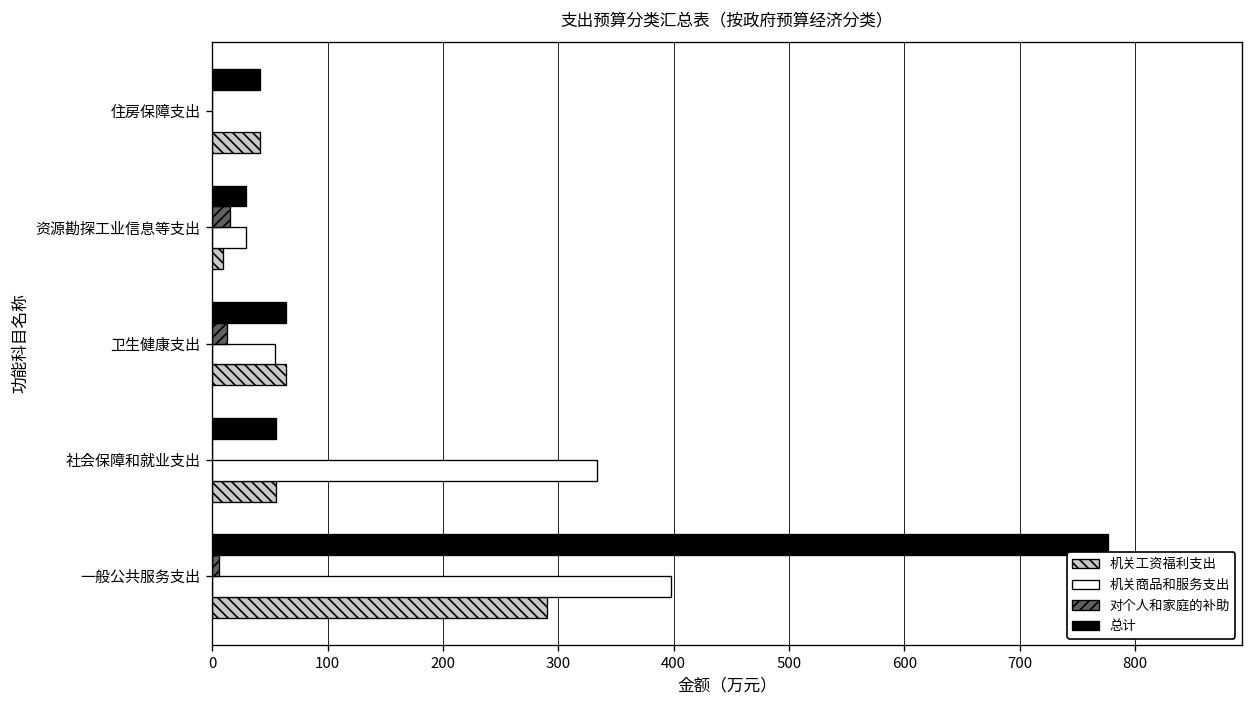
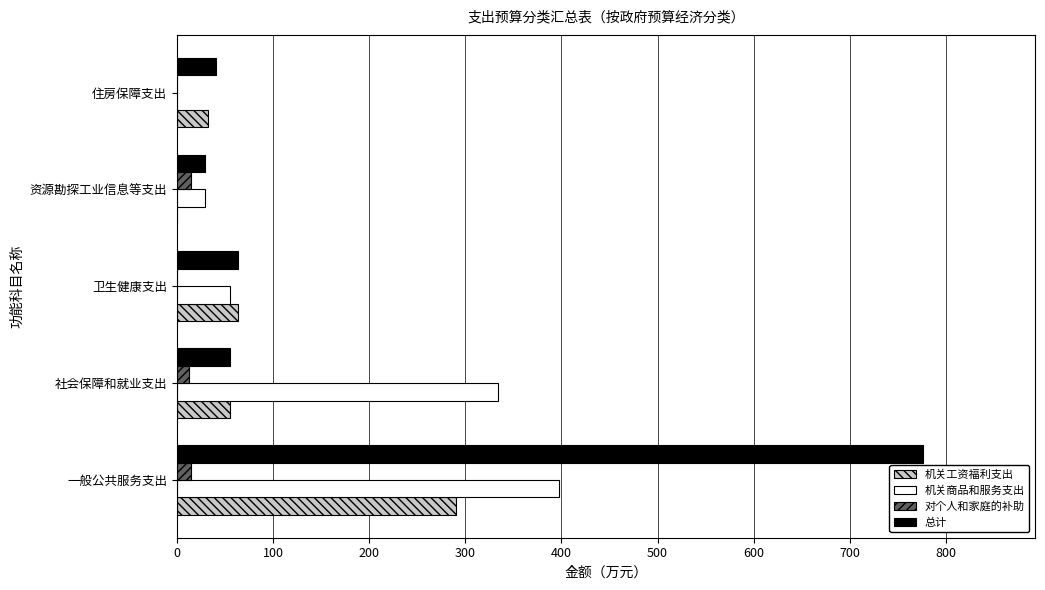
机关工资福利支出, 住房保障支出: 40 -> 30
机关工资福利支出, 资源勘探工业信息等支出: 10 -> 0
对个人和家庭的补助, 卫生健康支出: 10 -> 0
对个人和家庭的补助, 社会保障和就业支出: 0 -> 10
对个人和家庭的补助, 一般公共服务支出: 6 -> 14
